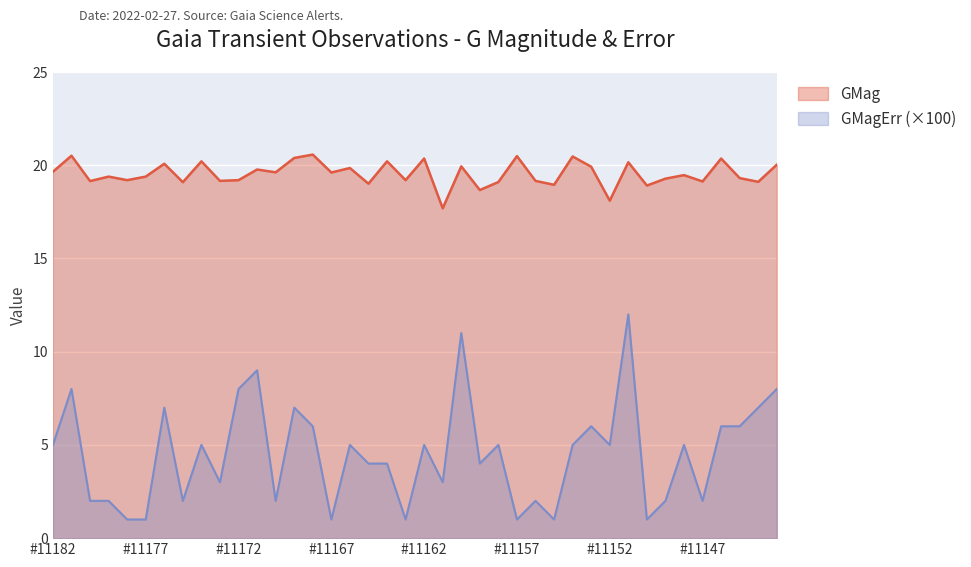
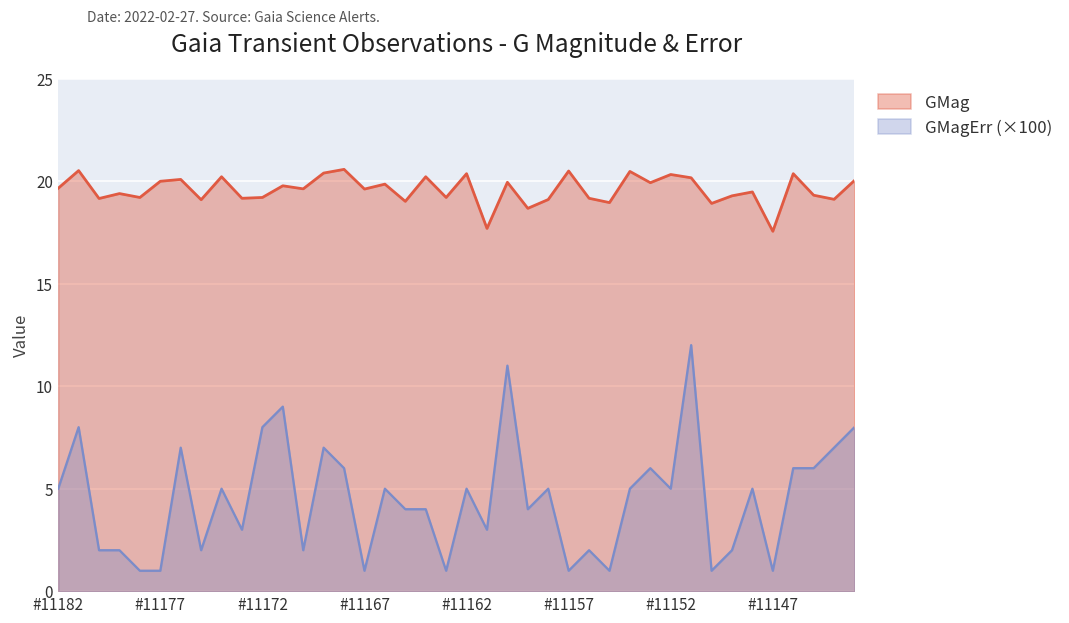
GMag, #11177: 19.4 -> 20.0
GMag, #11152: 18.1 -> 20.3
GMag, #11147: 19.1 -> 17.6
GMagErr (×100), #11147: 2.0 -> 1.0
